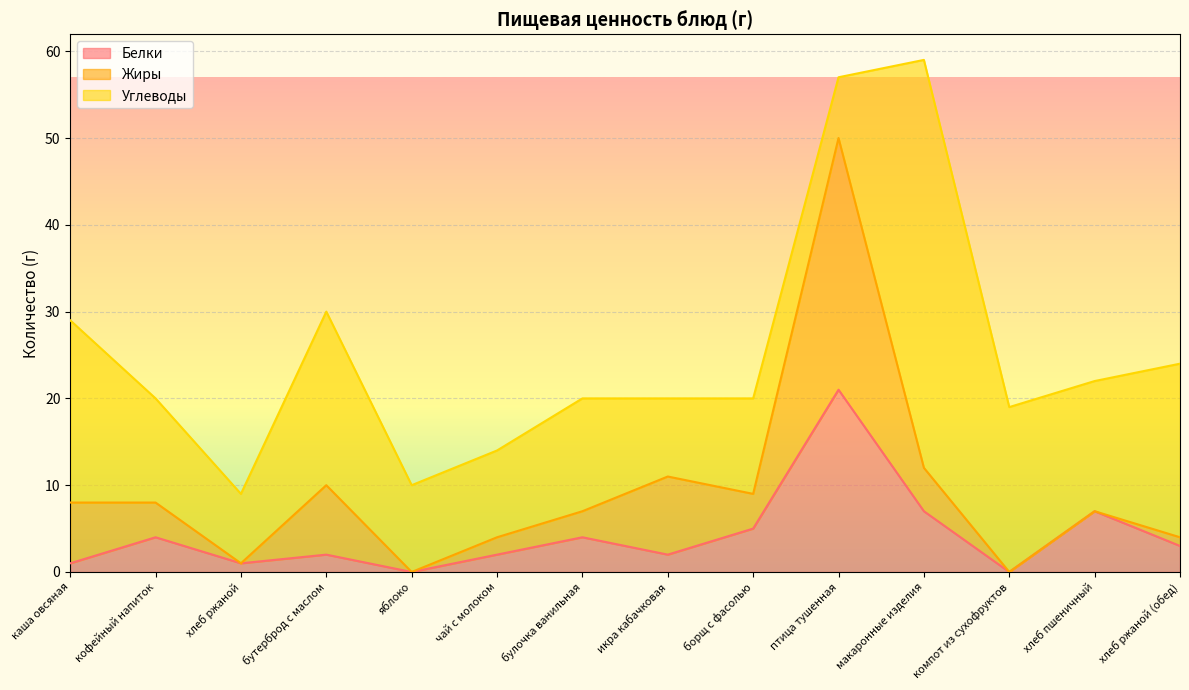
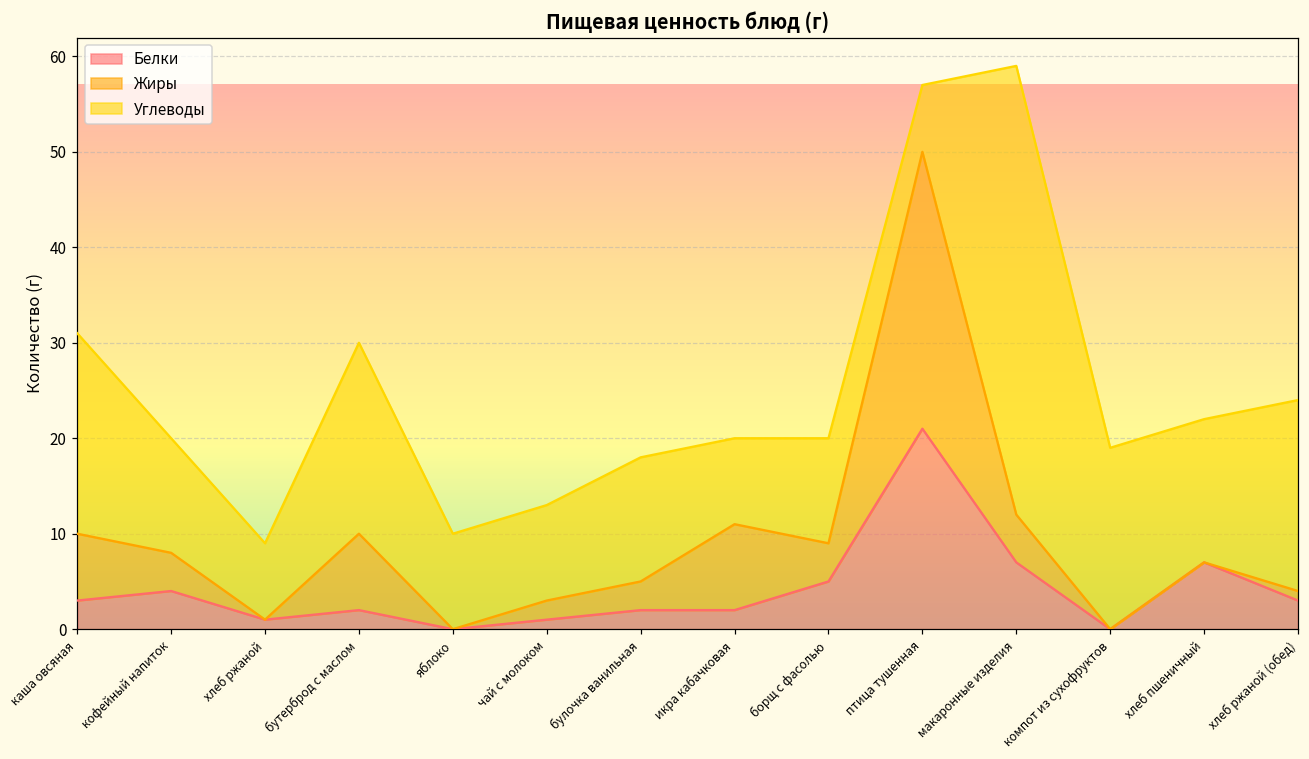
Белки, каша овсяная: 1 -> 3
Белки, чай с молоком: 2 -> 1
Белки, булочка ванильная: 4 -> 2
